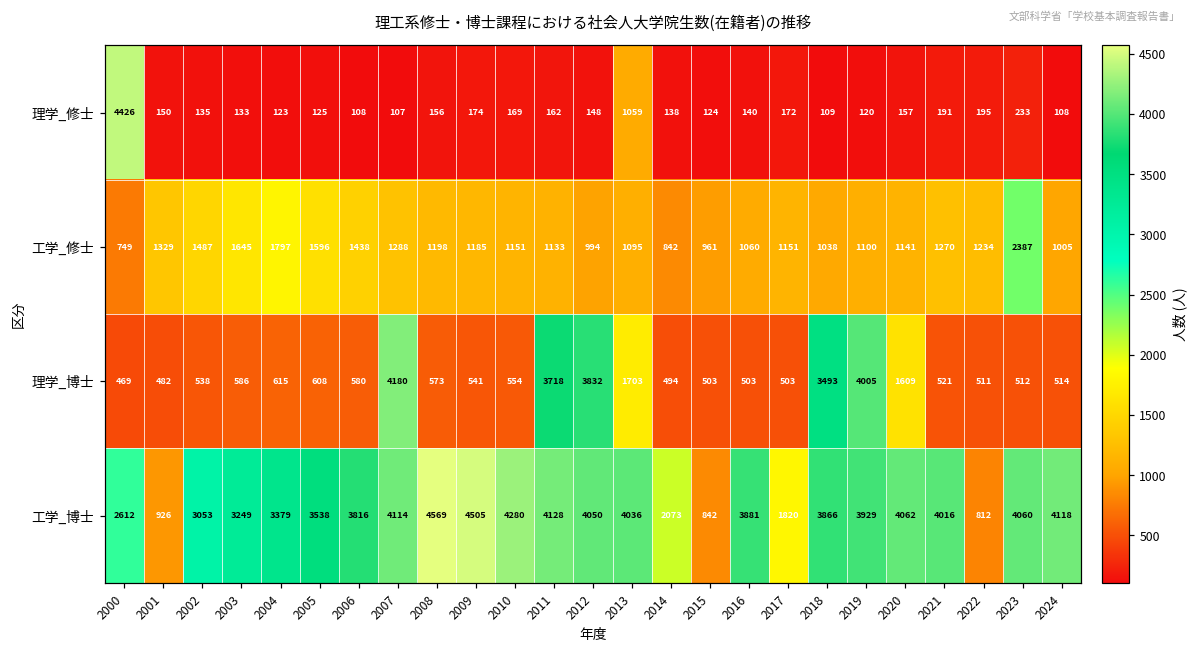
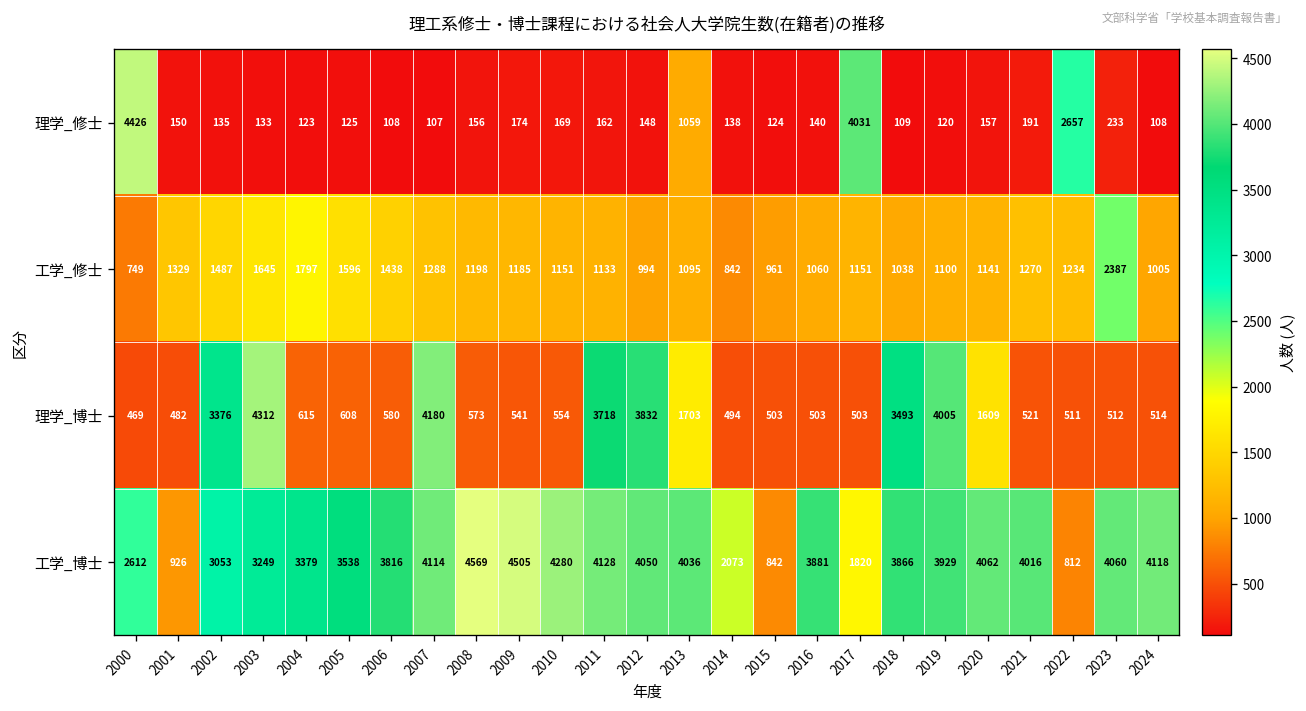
理学_修士, 2017: 172 -> 4031
理学_修士, 2022: 195 -> 2657
理学_博士, 2002: 538 -> 3376
理学_博士, 2003: 586 -> 4312
